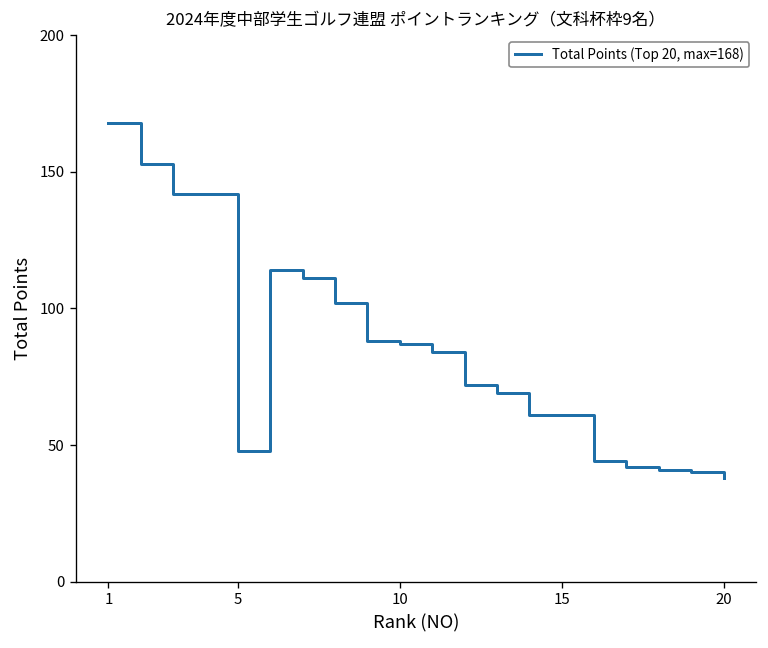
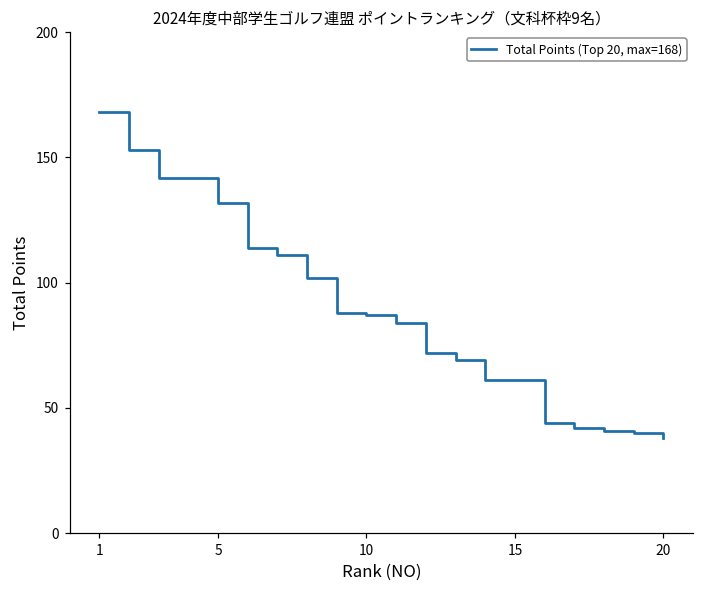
5: 48 -> 132
